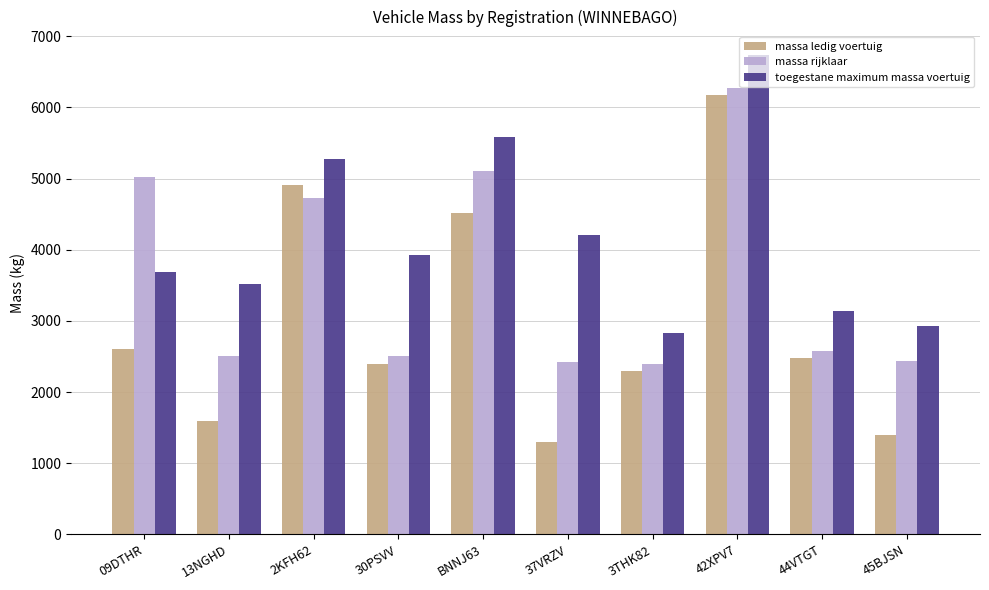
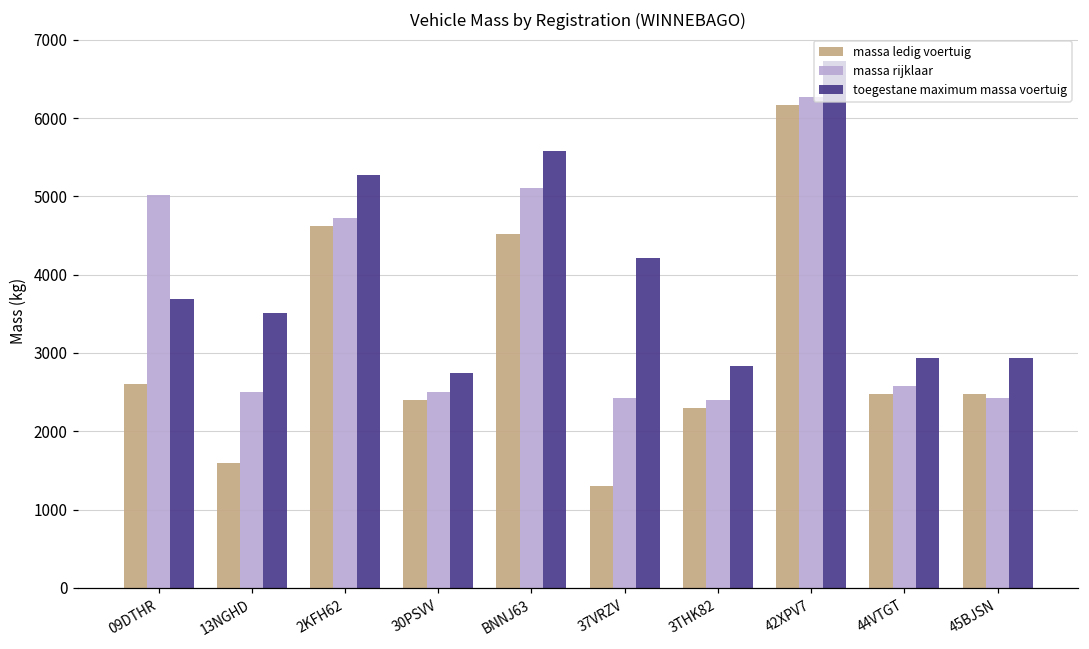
massa ledig voertuig, 2KFH62: 4900 -> 4600
toegestane maximum massa voertuig, 30PSVV: 3900 -> 2700
toegestane maximum massa voertuig, 44VTGT: 3100 -> 2900
massa ledig voertuig, 45BJSN: 1400 -> 2500
